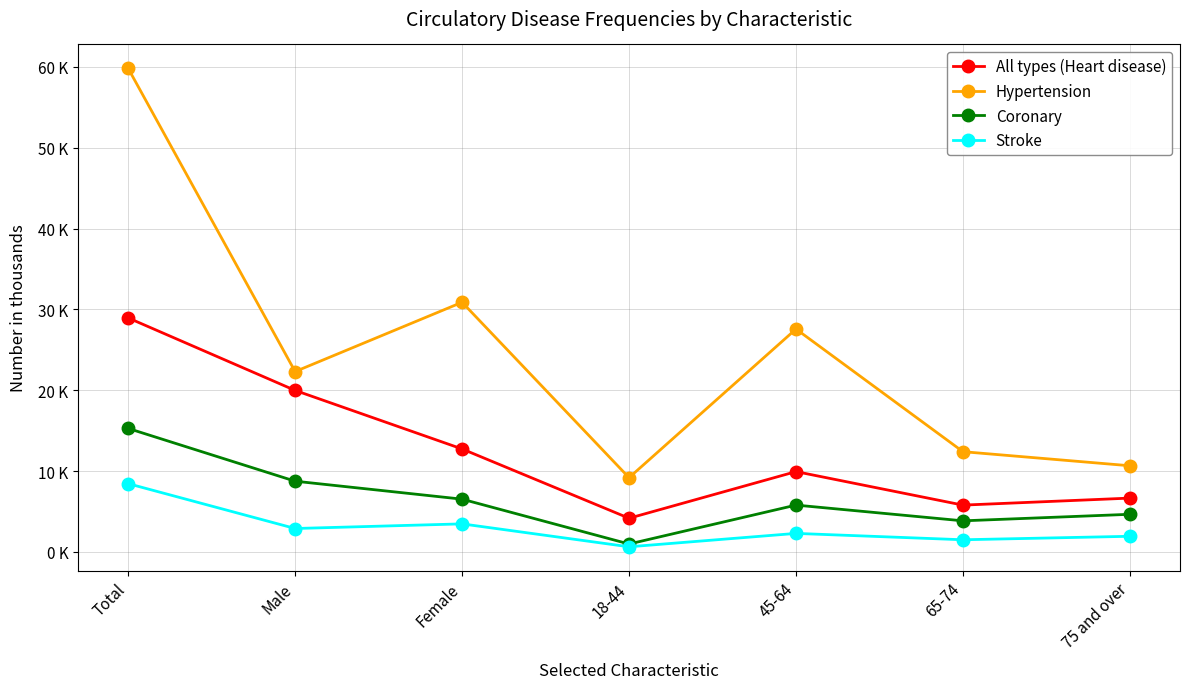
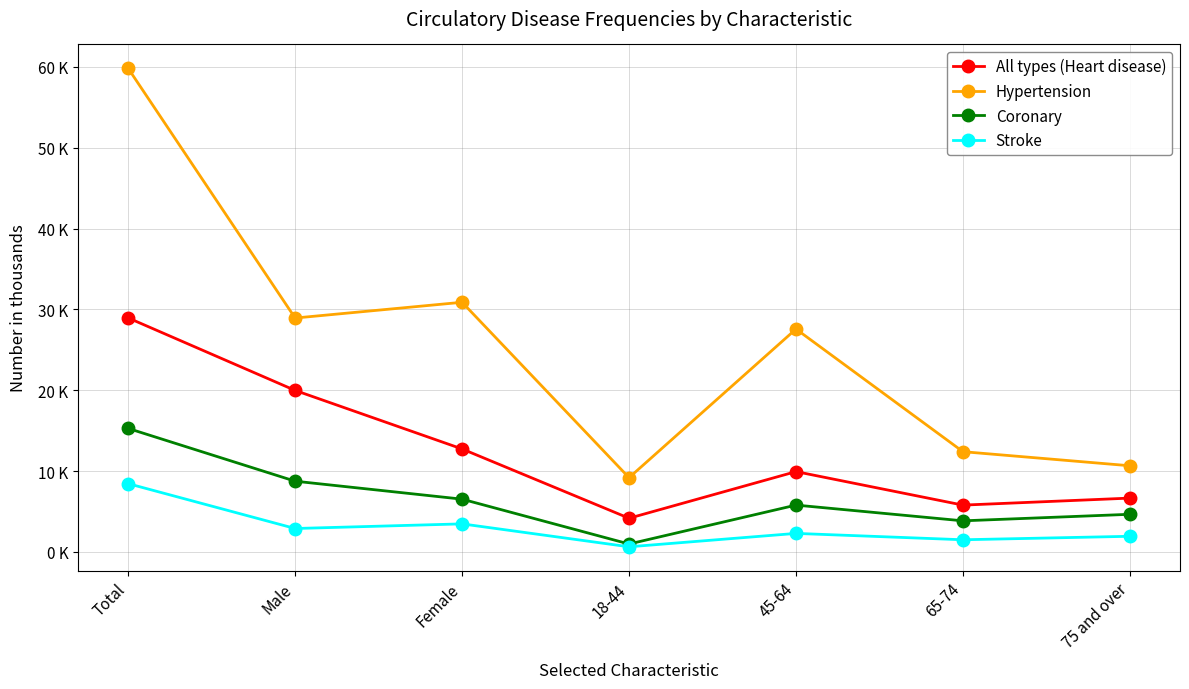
Hypertension, Male: 22000 -> 29000
